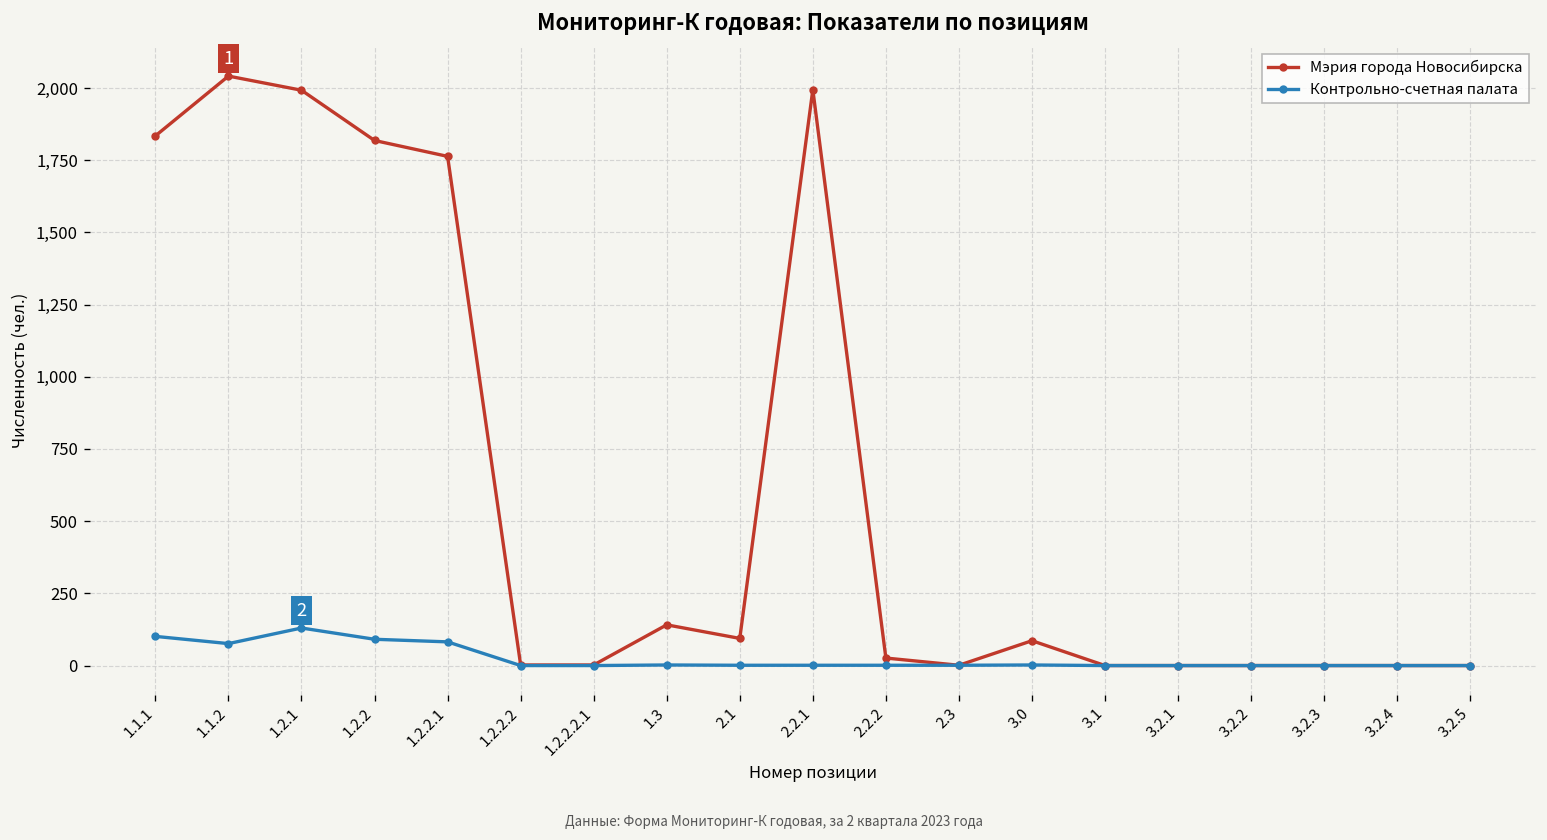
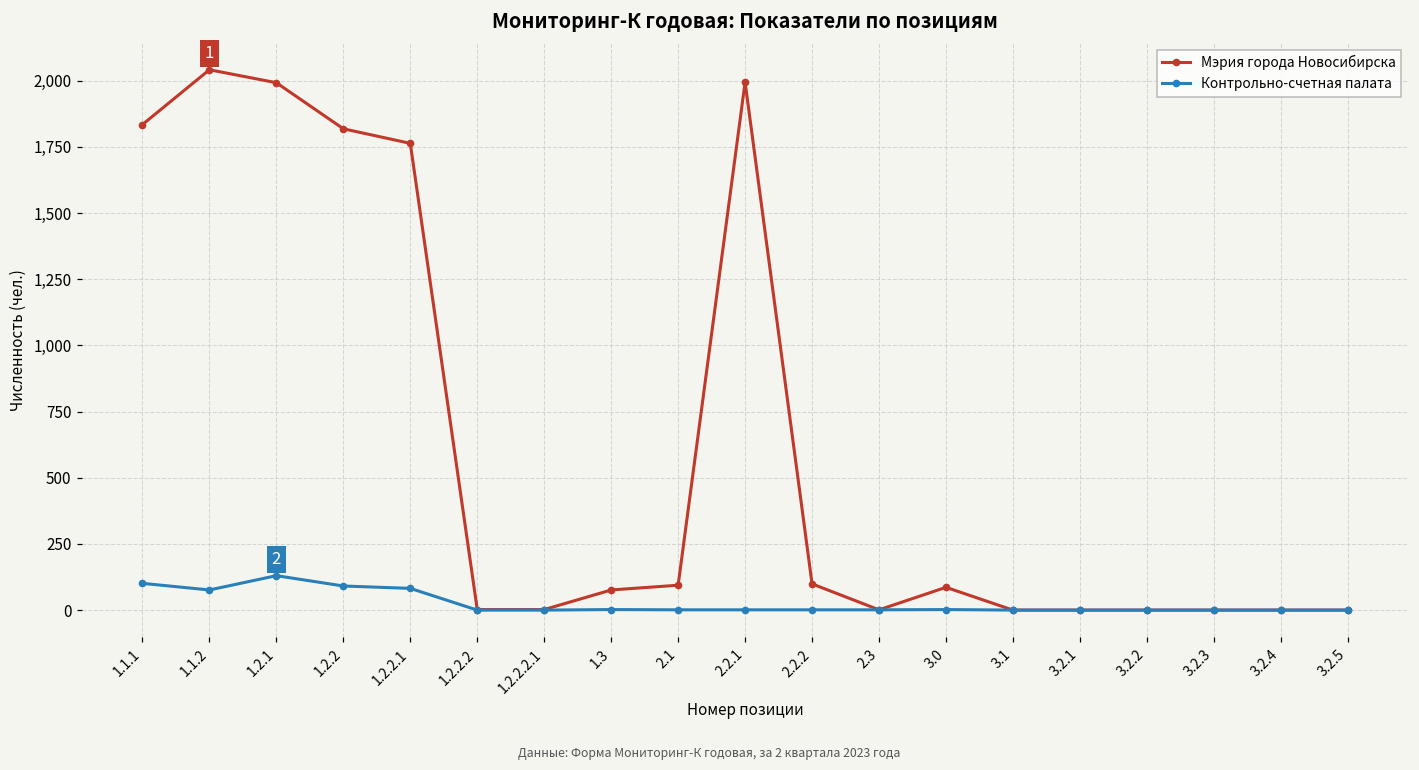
Мэрия города Новосибирска, 1.3: 140 -> 80
Мэрия города Новосибирска, 2.2.2: 30 -> 100
